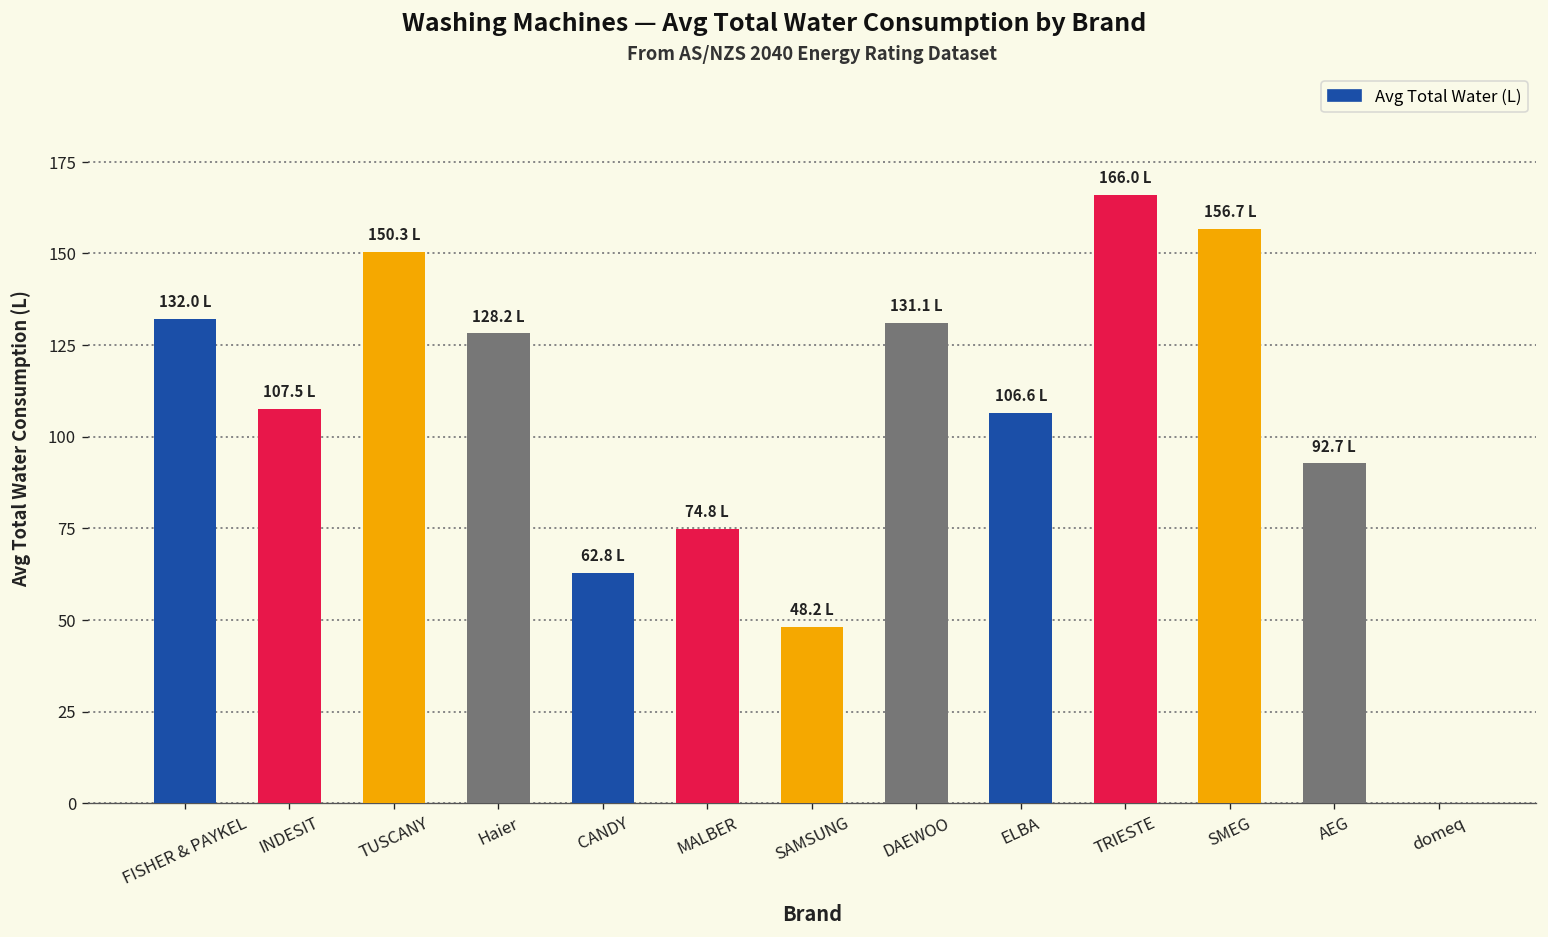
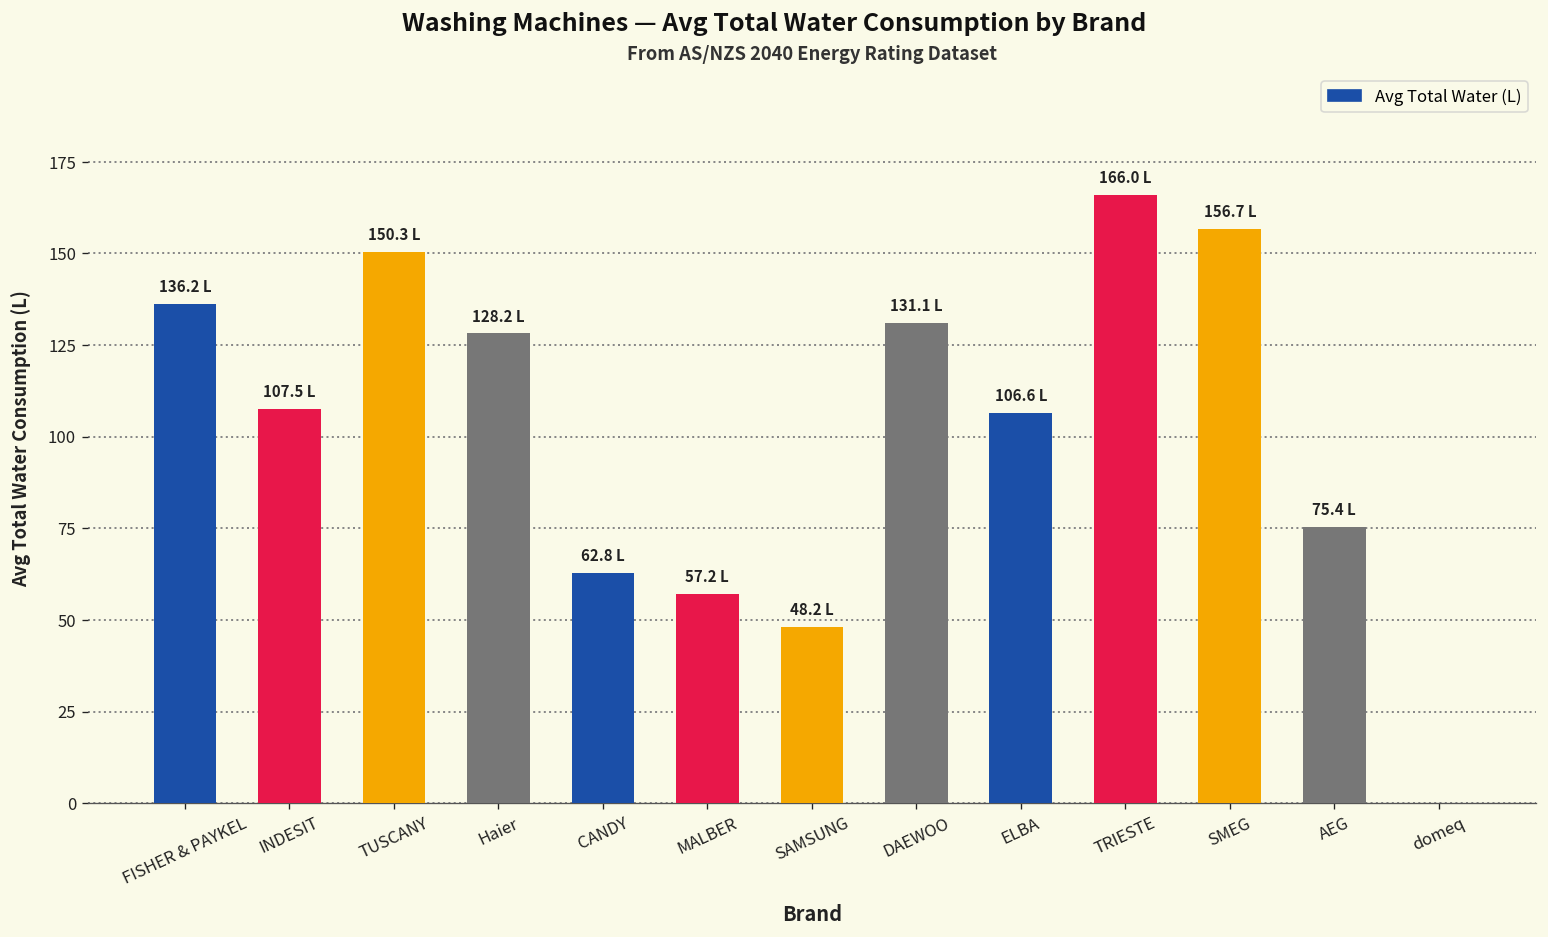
FISHER & PAYKEL: 132.0 -> 136.2
MALBER: 74.8 -> 57.2
AEG: 92.7 -> 75.4
